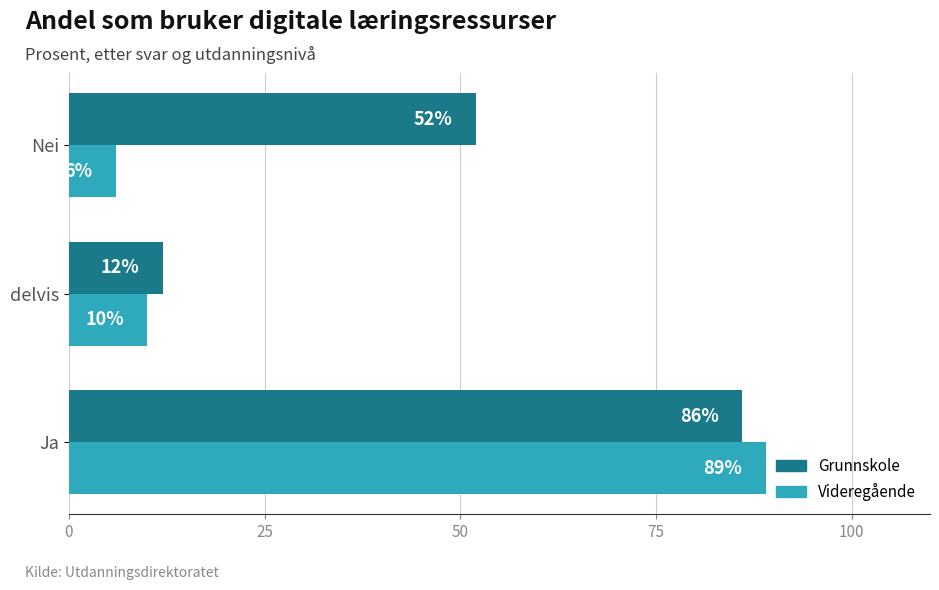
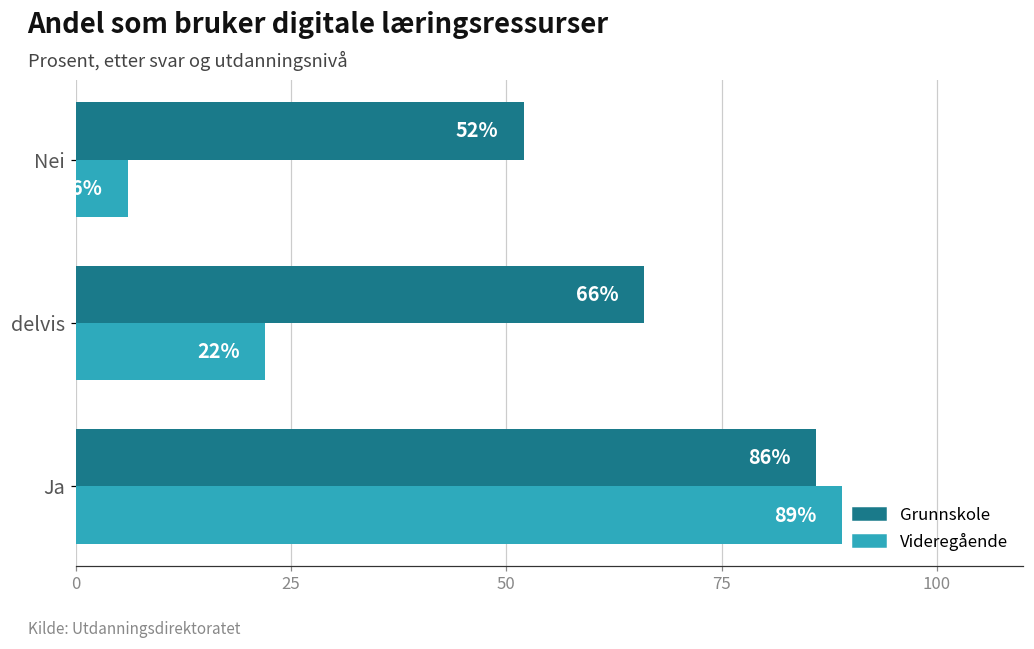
Grunnskole, delvis: 12% -> 66%
Videregående, delvis: 10% -> 22%
